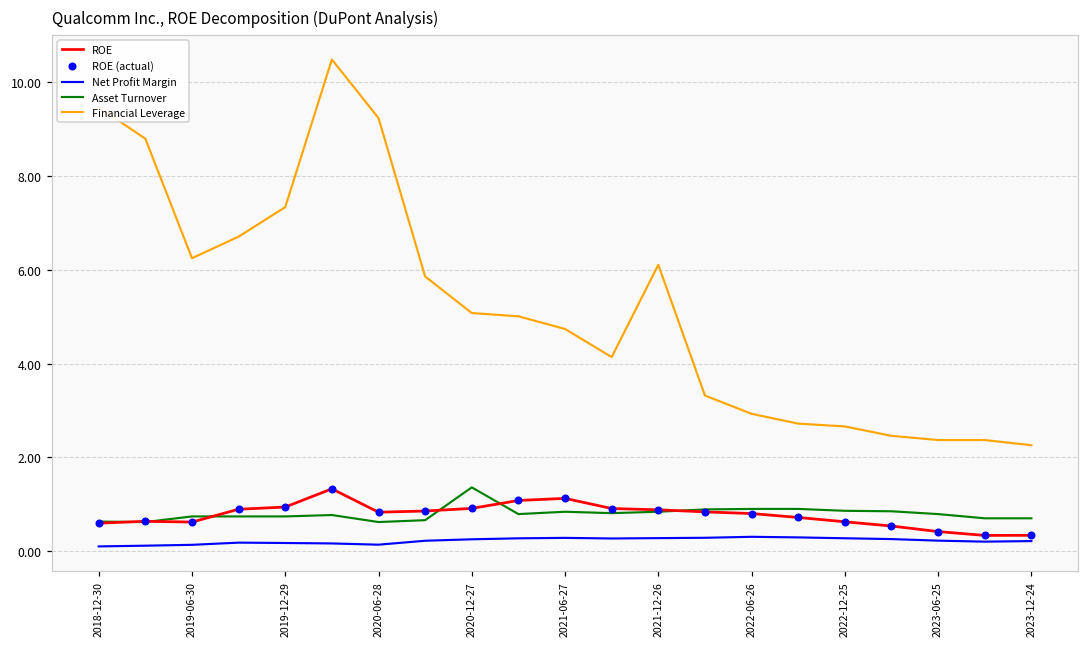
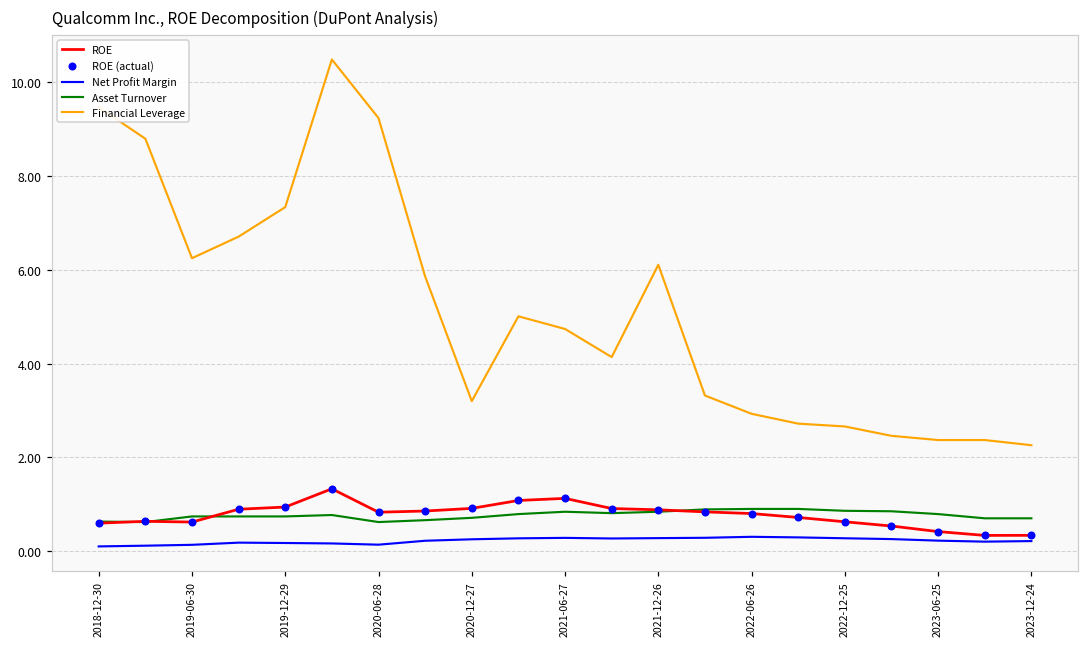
Asset Turnover, 2020-12-27: 1.4 -> 0.7
Financial Leverage, 2020-12-27: 5.1 -> 3.2
